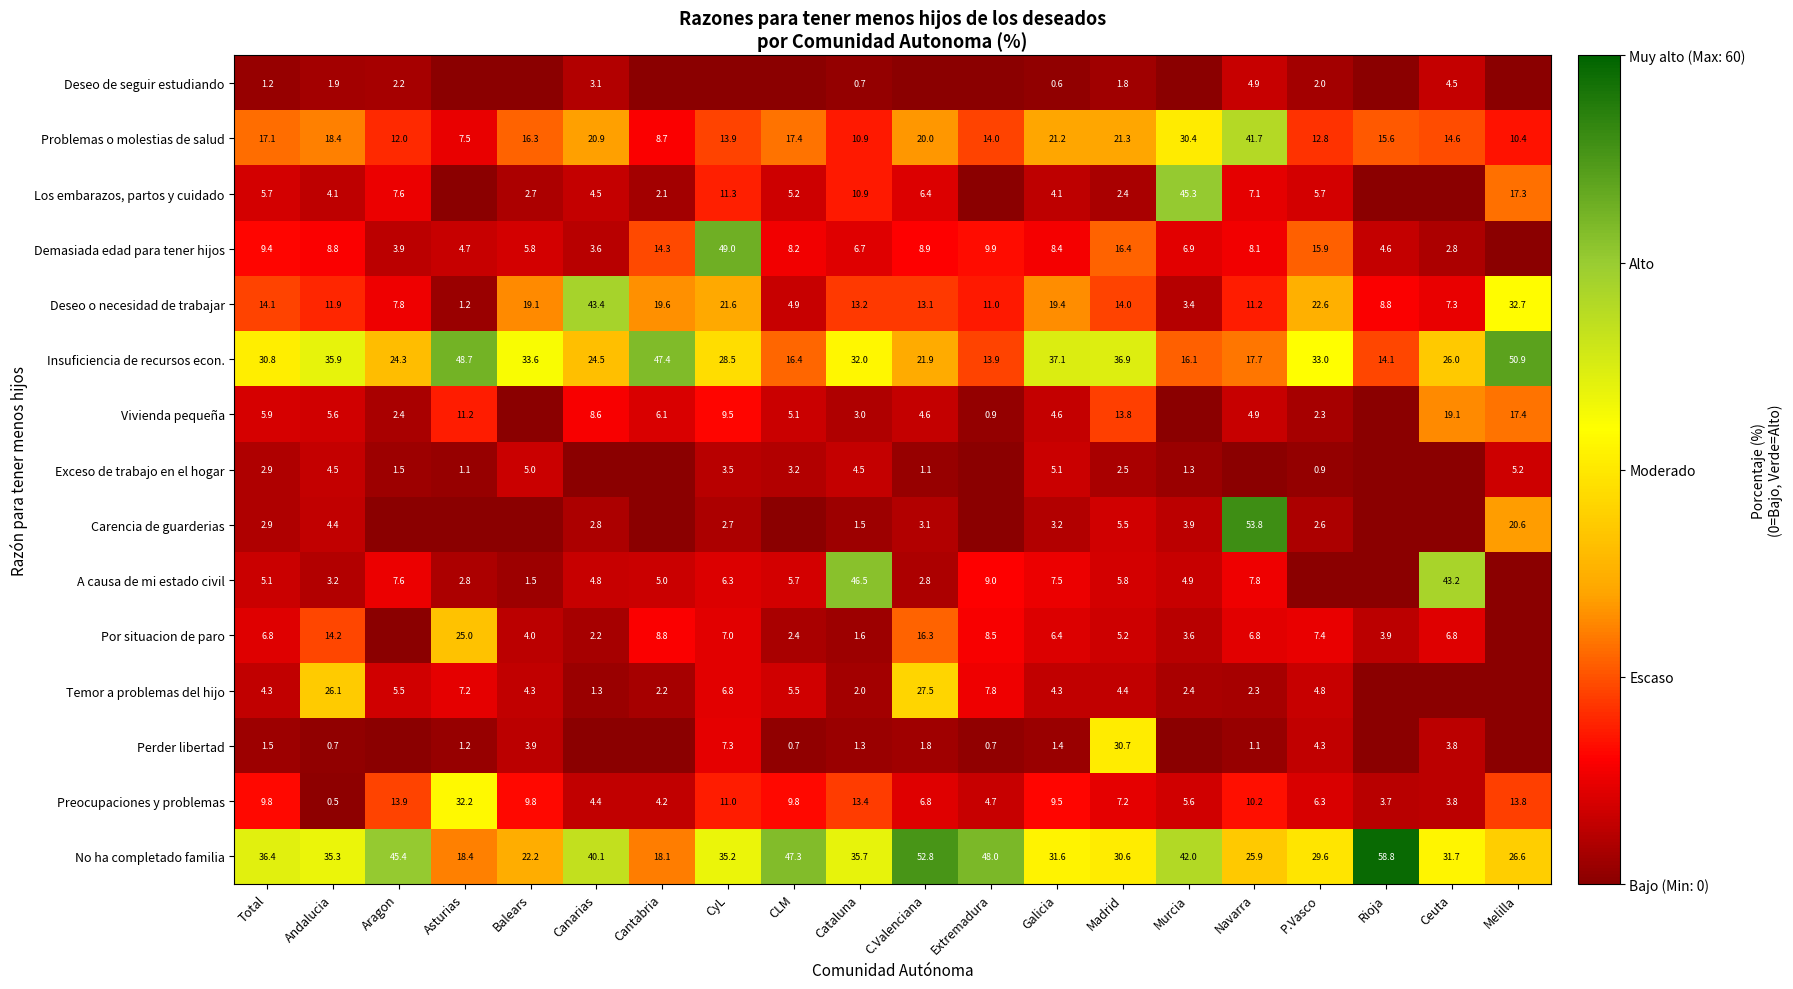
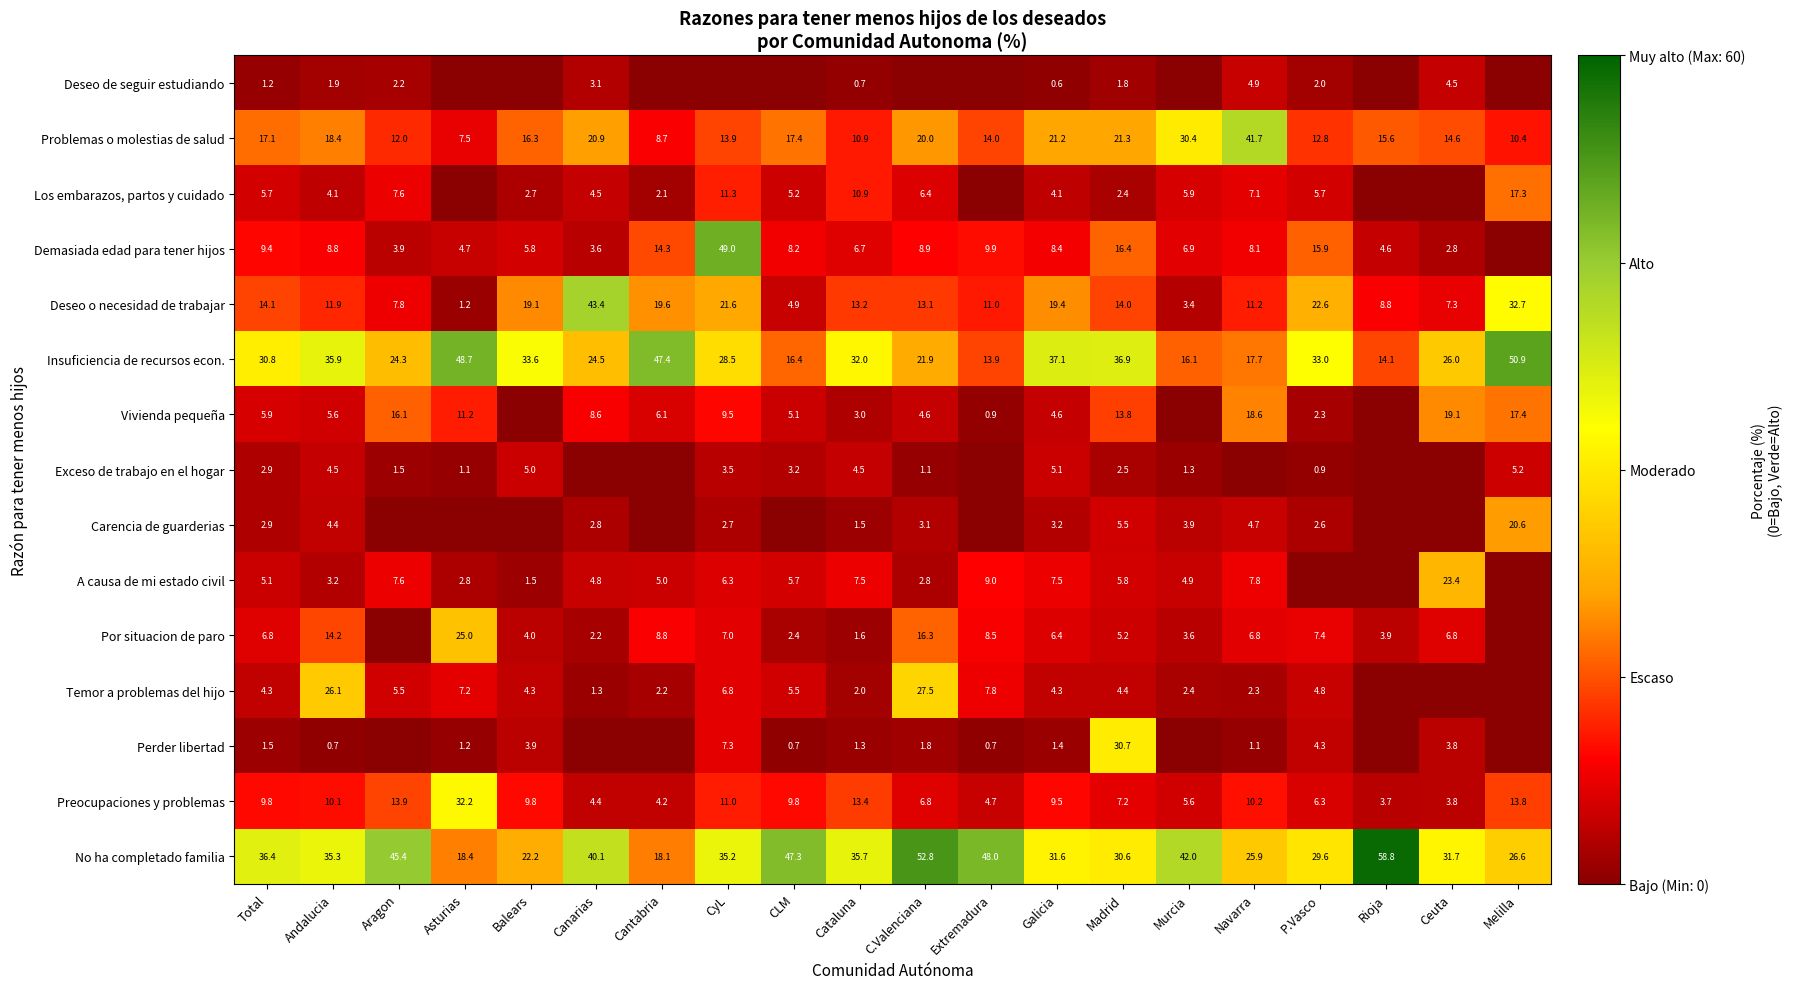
Los embarazos, partos y cuidado, Murcia: 45.3 -> 5.9
Vivienda pequeña, Aragon: 2.4 -> 16.1
Vivienda pequeña, Navarra: 4.9 -> 18.6
Carencia de guarderias, Navarra: 53.8 -> 4.7
A causa de mi estado civil, Cataluna: 46.5 -> 7.5
A causa de mi estado civil, Ceuta: 43.2 -> 23.4
Preocupaciones y problemas, Andalucia: 0.5 -> 10.1
